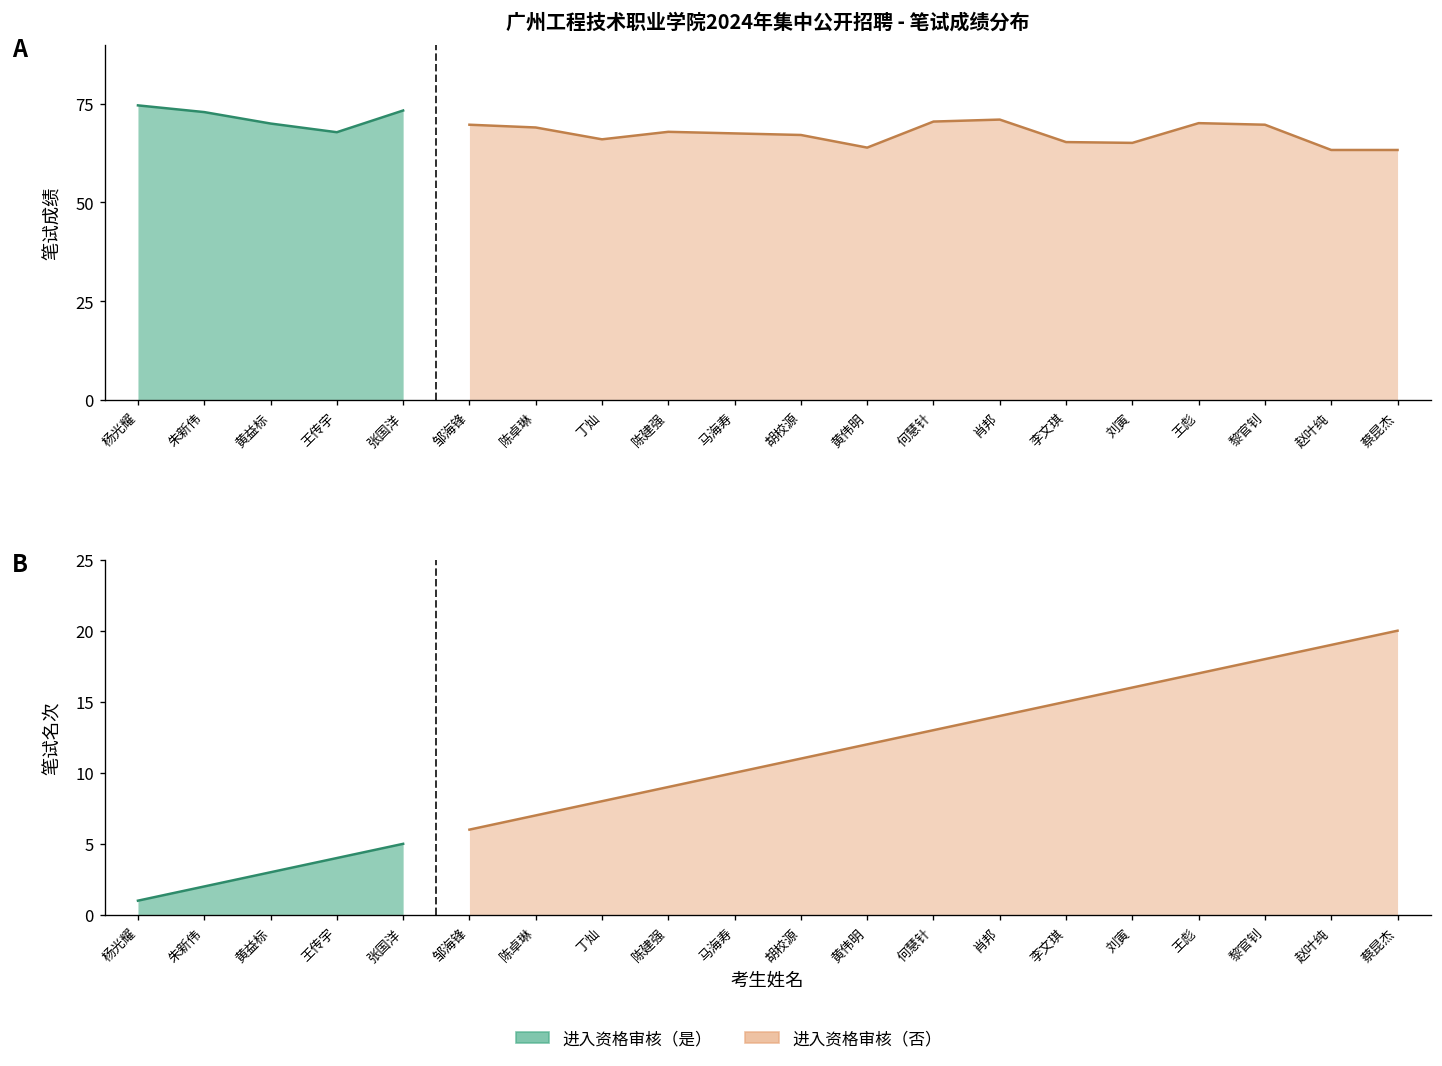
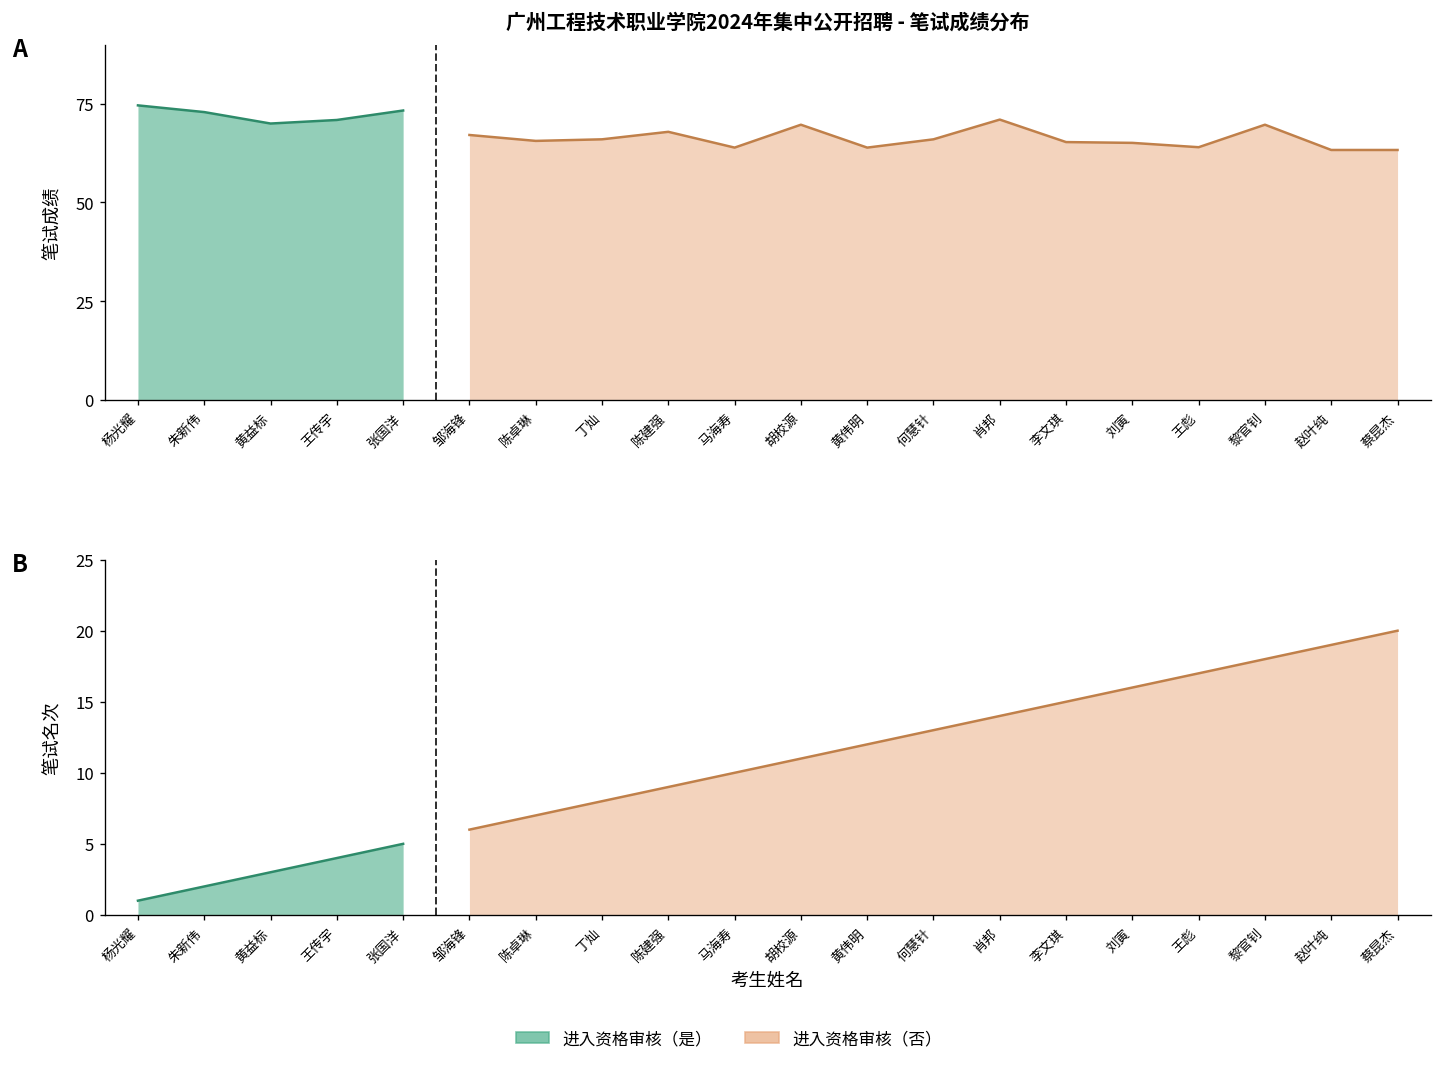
广州工程技术职业学院2024年集中公开招聘 - 笔试成绩分布, 进入资格审核（是）, 王传宇: 68 -> 71
广州工程技术职业学院2024年集中公开招聘 - 笔试成绩分布, 进入资格审核（否）, 邹海锋: 70 -> 67
广州工程技术职业学院2024年集中公开招聘 - 笔试成绩分布, 进入资格审核（否）, 陈卓琳: 69 -> 66
广州工程技术职业学院2024年集中公开招聘 - 笔试成绩分布, 进入资格审核（否）, 马海寿: 68 -> 64
广州工程技术职业学院2024年集中公开招聘 - 笔试成绩分布, 进入资格审核（否）, 胡校源: 67 -> 70
广州工程技术职业学院2024年集中公开招聘 - 笔试成绩分布, 进入资格审核（否）, 何慧针: 71 -> 66
广州工程技术职业学院2024年集中公开招聘 - 笔试成绩分布, 进入资格审核（否）, 王彪: 70 -> 64
